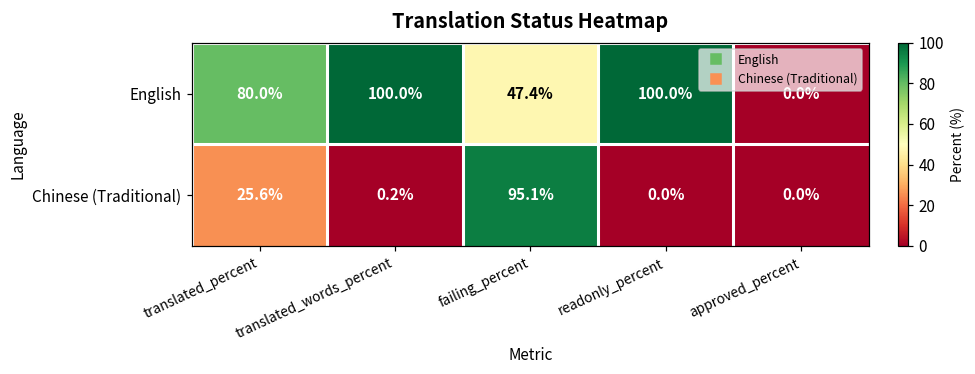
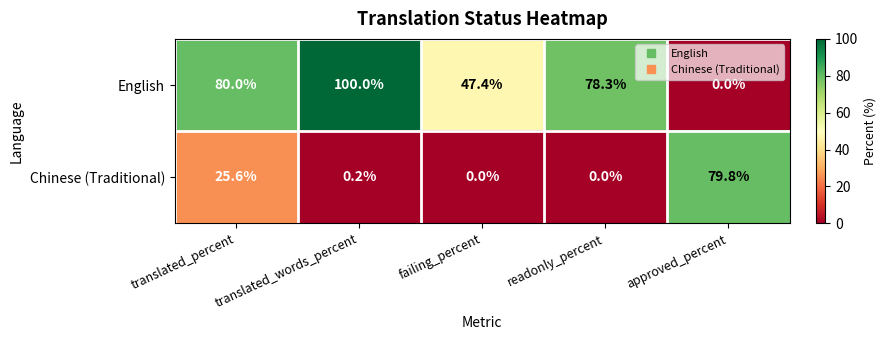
English, readonly_percent: 100.0% -> 78.3%
Chinese (Traditional), failing_percent: 95.1% -> 0.0%
Chinese (Traditional), approved_percent: 0.0% -> 79.8%
